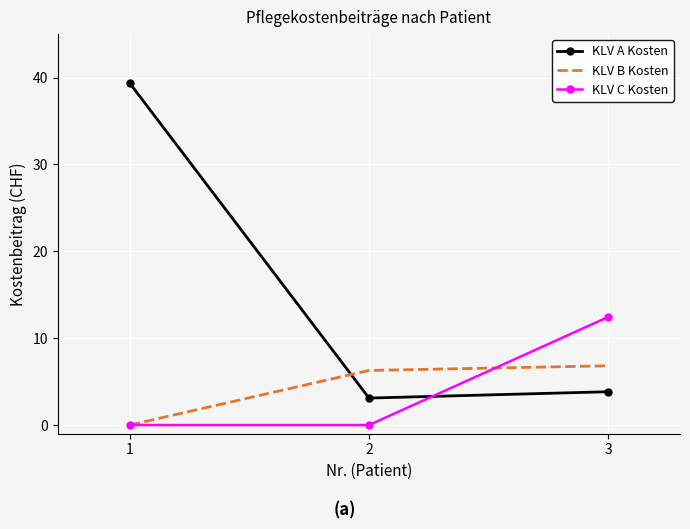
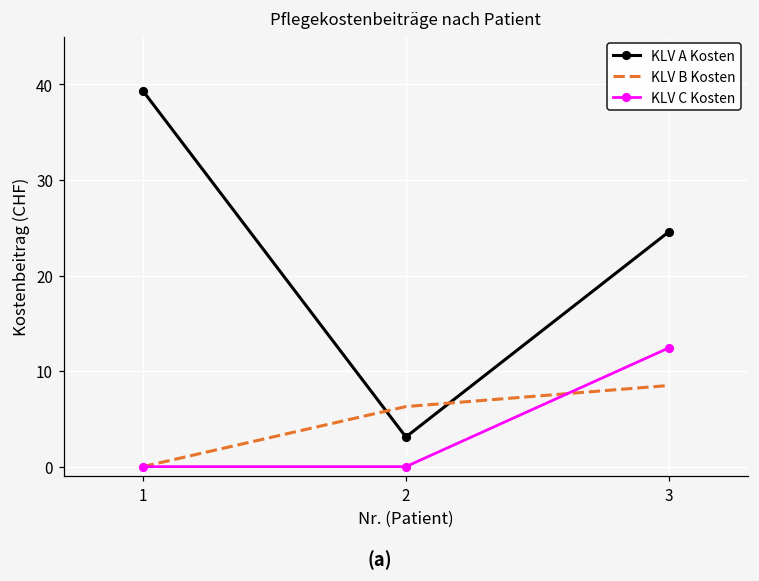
KLV A Kosten, 3: 4 -> 25
KLV B Kosten, 3: 7 -> 8
